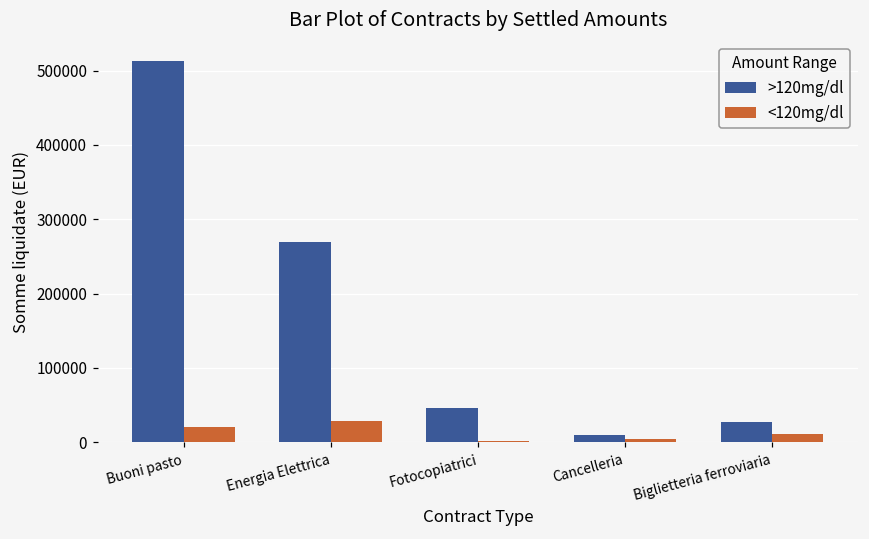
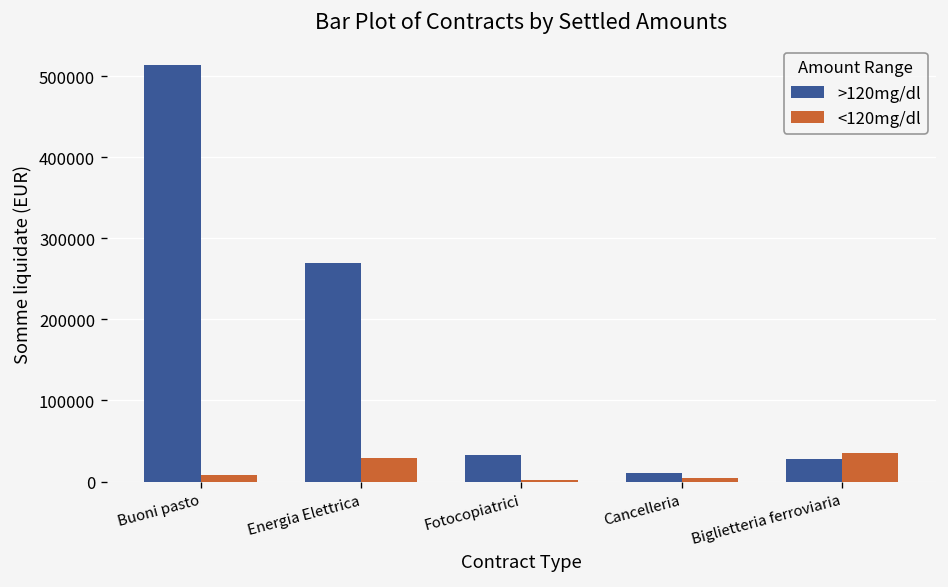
<120mg/dl, Buoni pasto: 20000 -> 10000
>120mg/dl, Fotocopiatrici: 50000 -> 30000
<120mg/dl, Biglietteria ferroviaria: 10000 -> 40000
